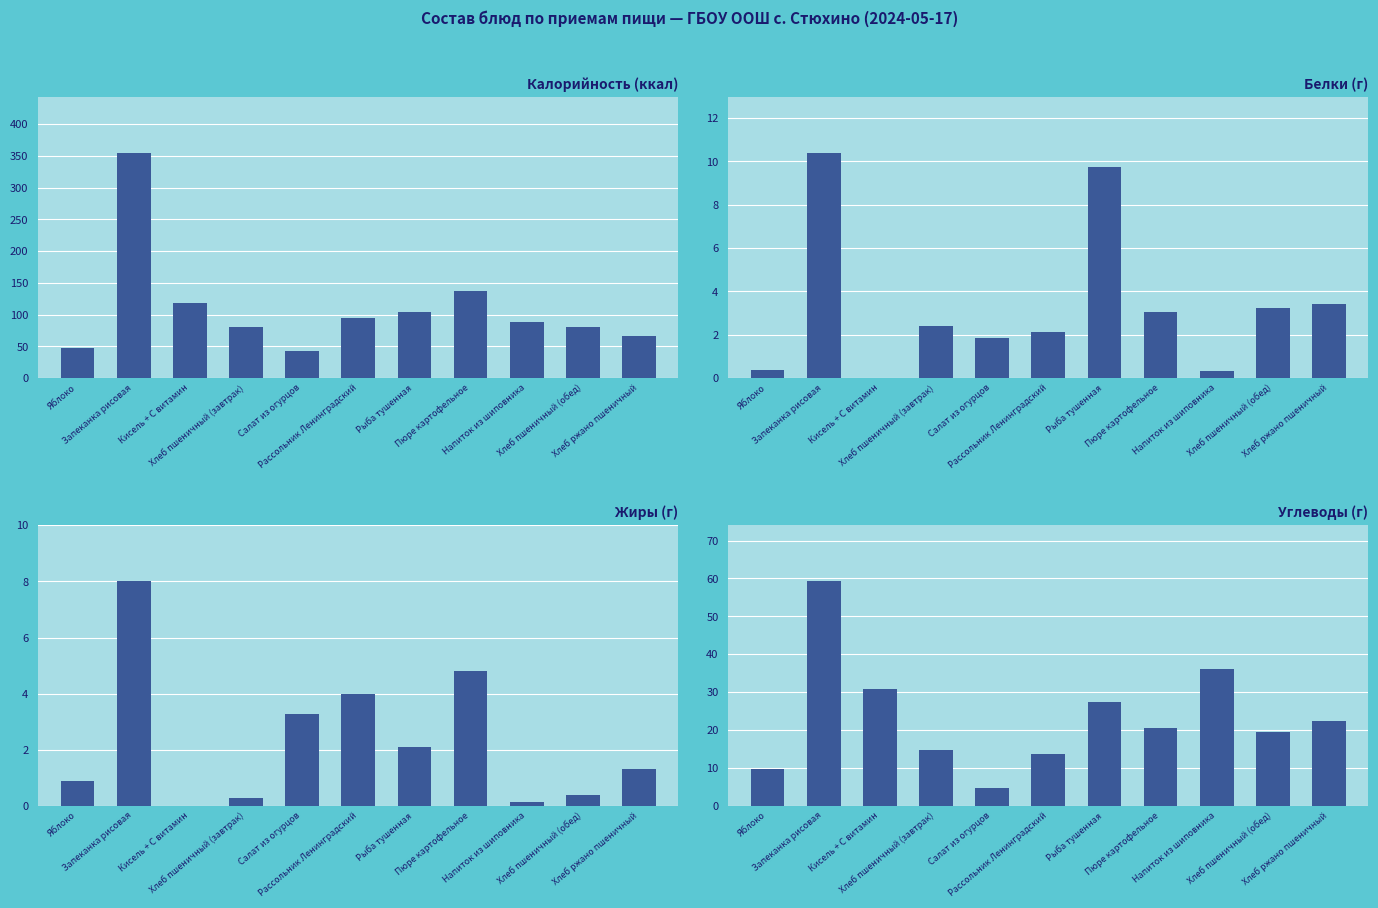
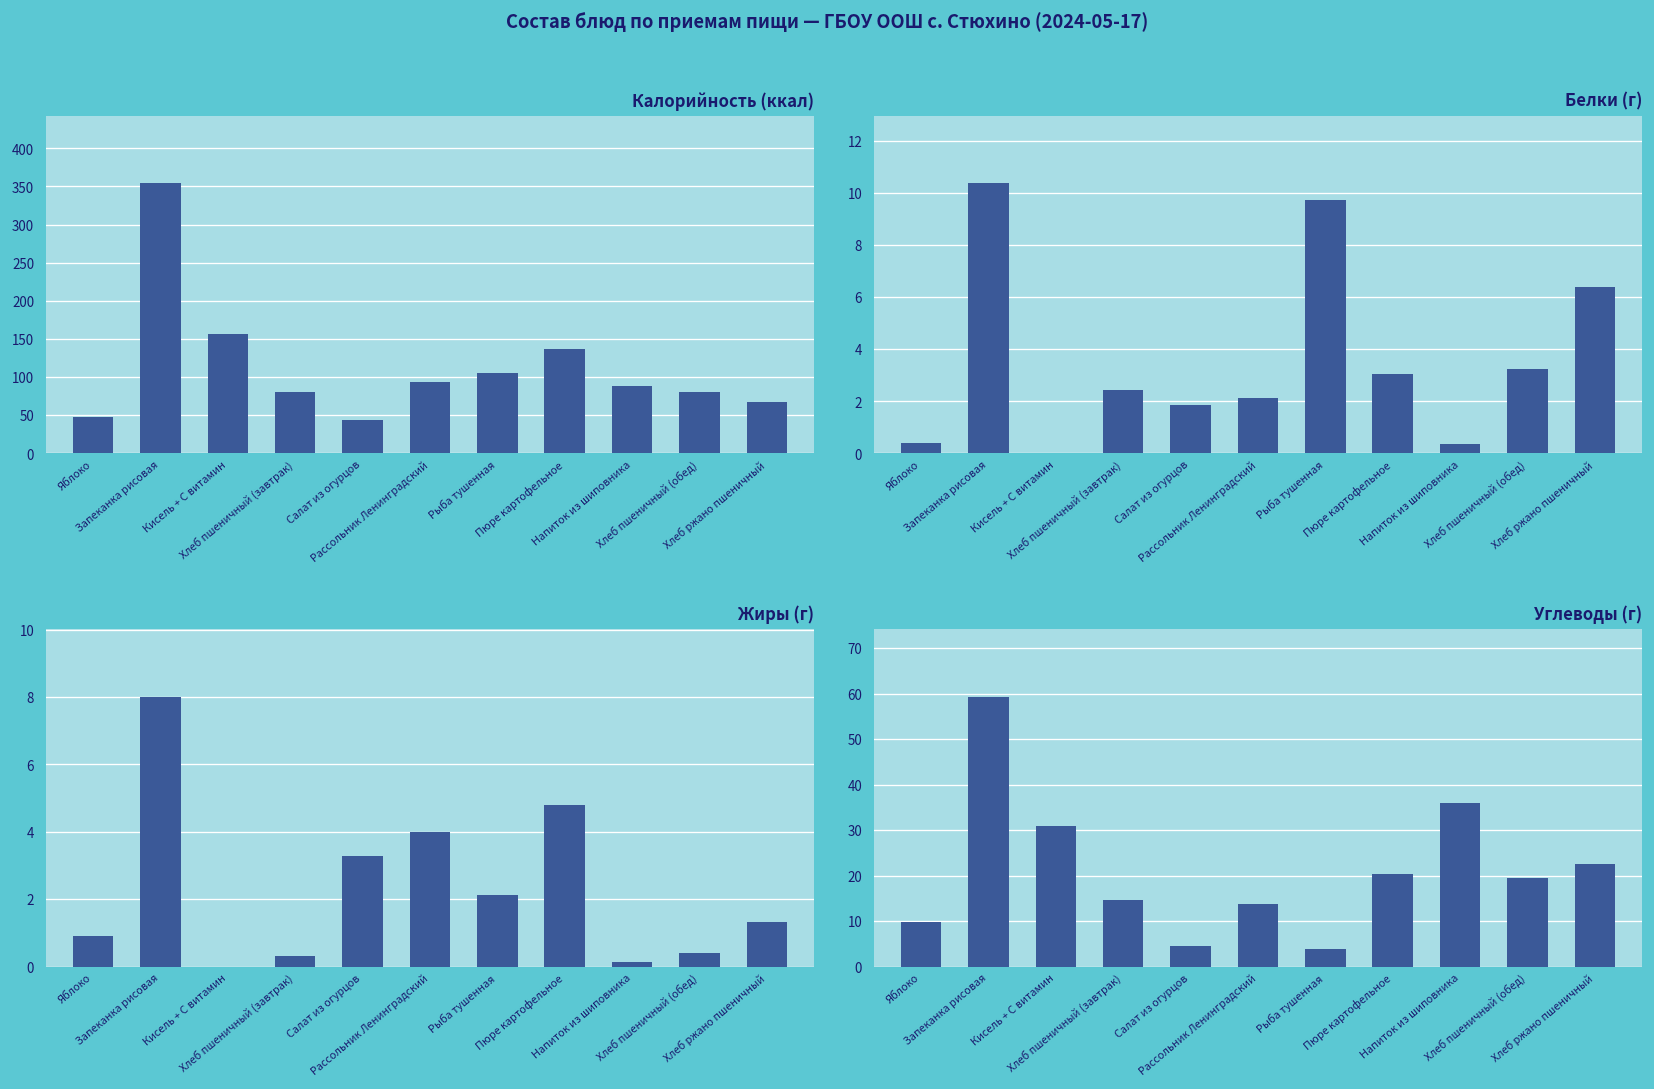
Калорийность (ккал), Кисель + С витамин: 120 -> 160
Белки (г), Хлеб ржано пшеничный: 3.4 -> 6.4
Углеводы (г), Рыба тушенная: 27 -> 4
